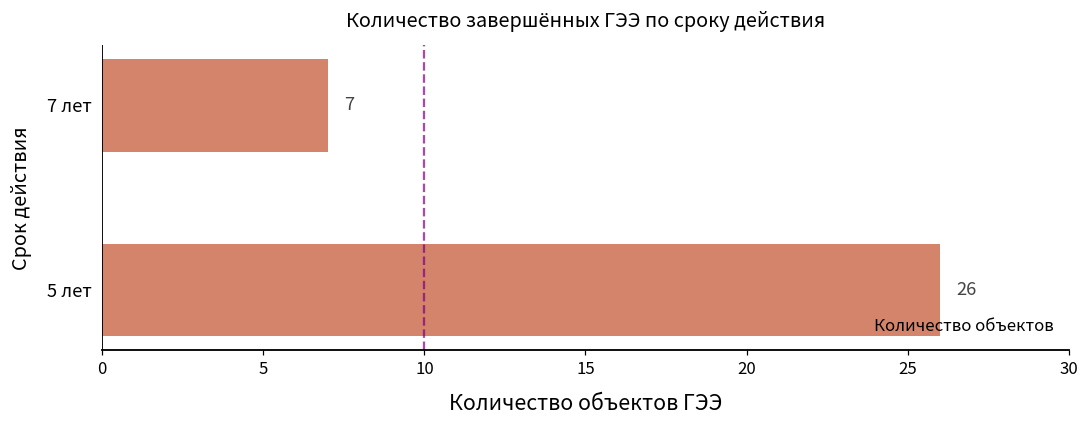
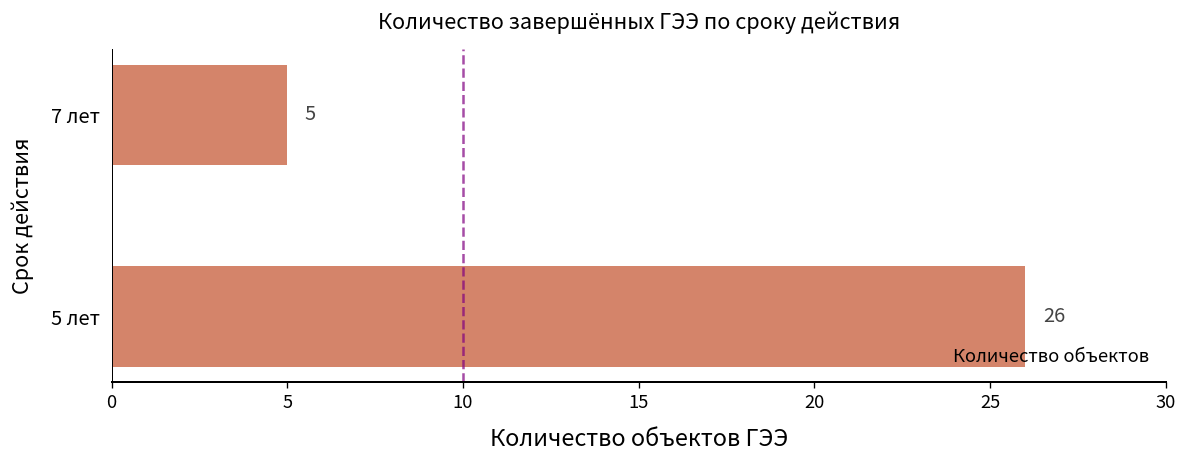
7 лет: 7 -> 5
